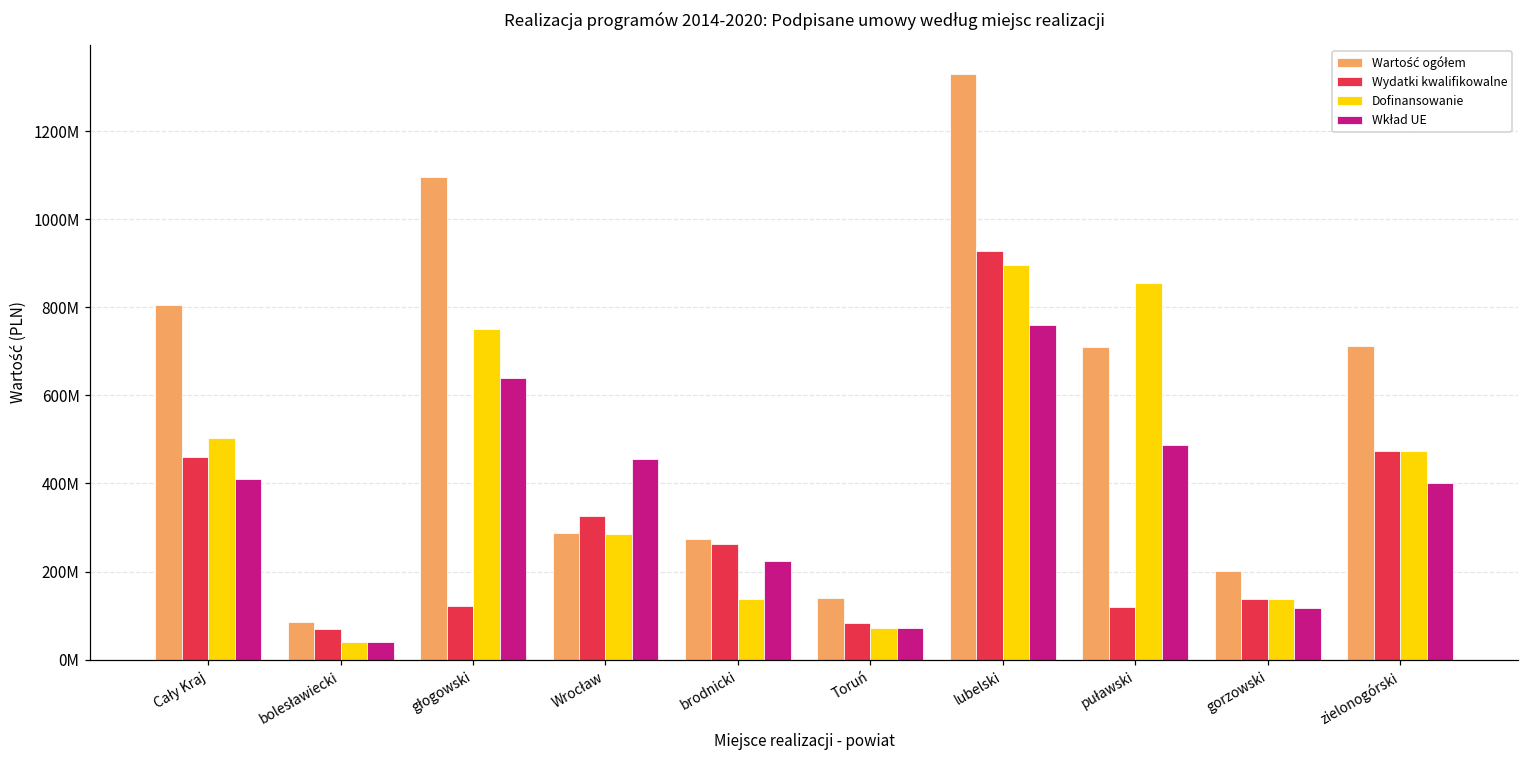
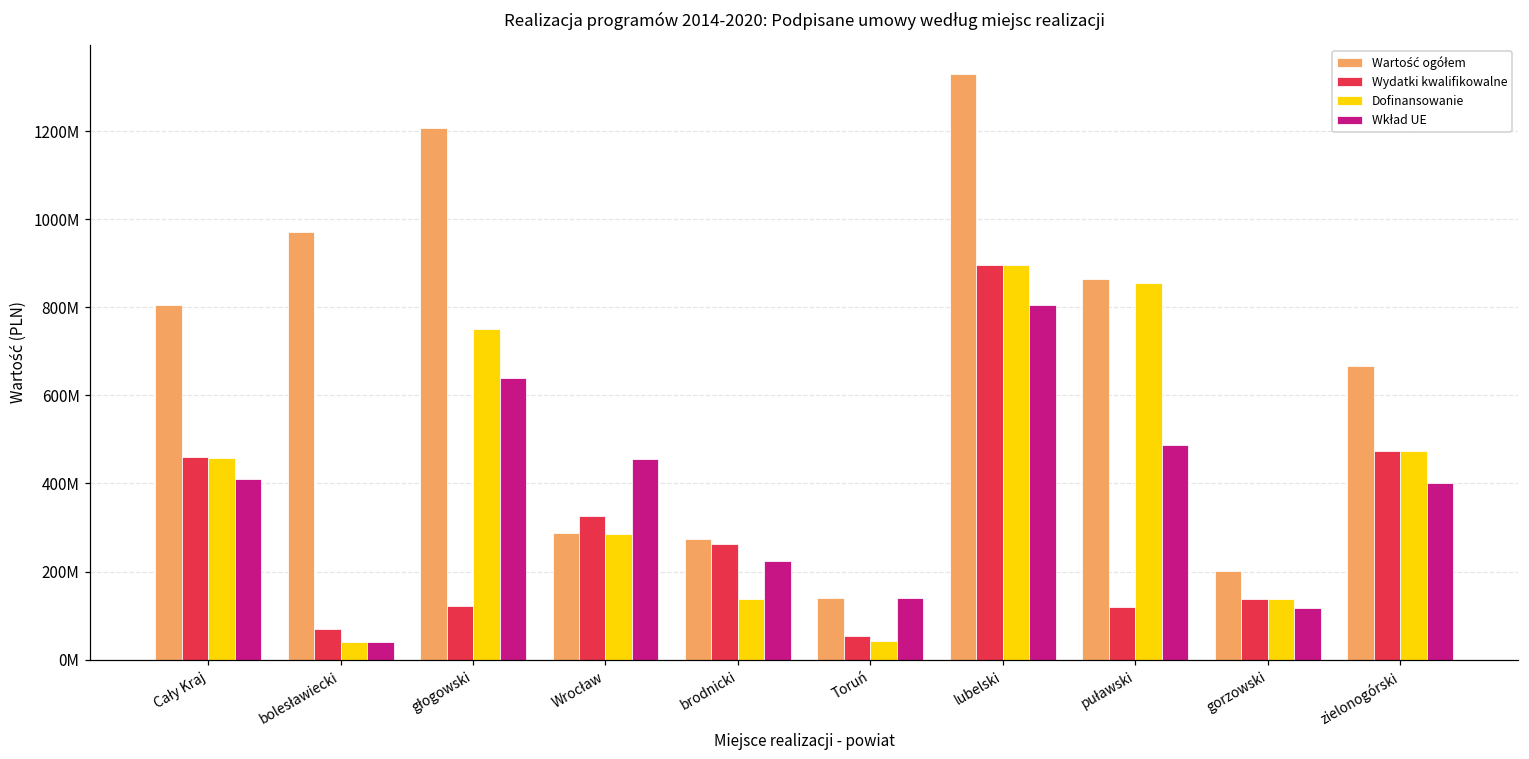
Dofinansowanie, Cały Kraj: 500000000 -> 460000000
Wartość ogółem, bolesławiecki: 90000000 -> 970000000
Wartość ogółem, głogowski: 1090000000 -> 1210000000
Wydatki kwalifikowalne, Toruń: 80000000 -> 50000000
Dofinansowanie, Toruń: 70000000 -> 40000000
Wkład UE, Toruń: 70000000 -> 140000000
Wydatki kwalifikowalne, lubelski: 930000000 -> 890000000
Wkład UE, lubelski: 760000000 -> 810000000
Wartość ogółem, puławski: 710000000 -> 860000000
Wartość ogółem, zielonogórski: 710000000 -> 670000000
